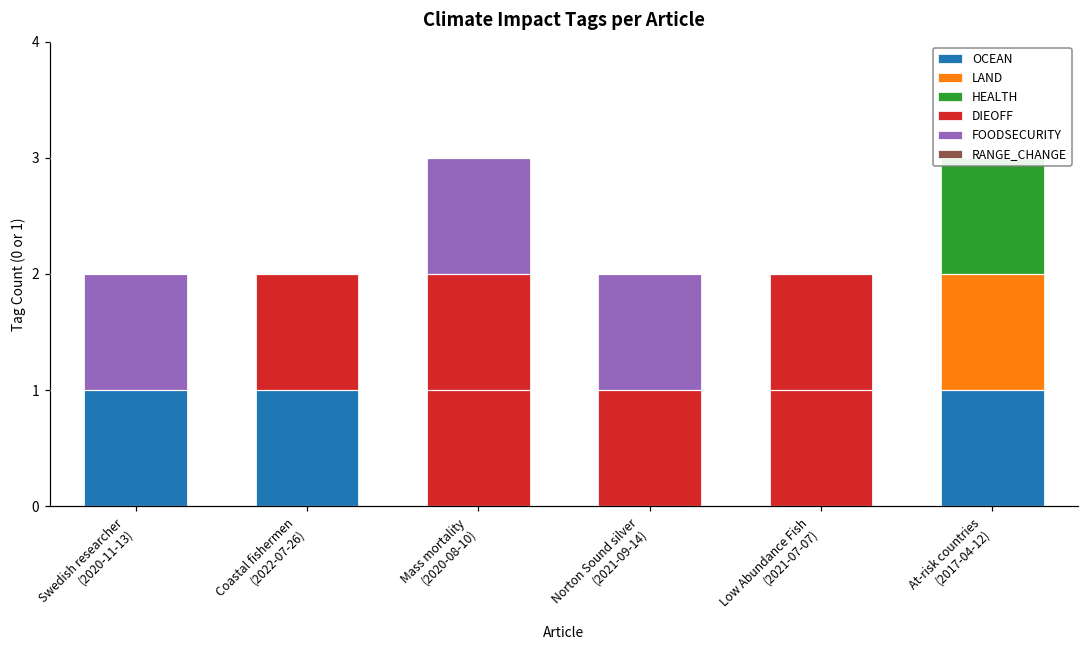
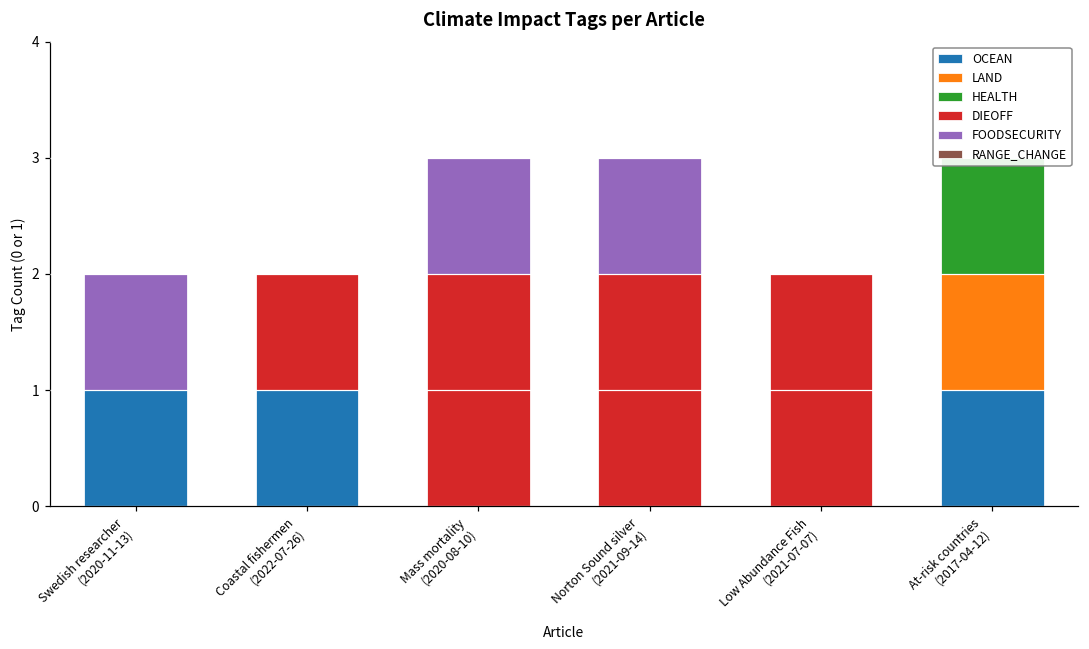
DIEOFF, Norton Sound silver (2021-09-14): 1 -> 2
